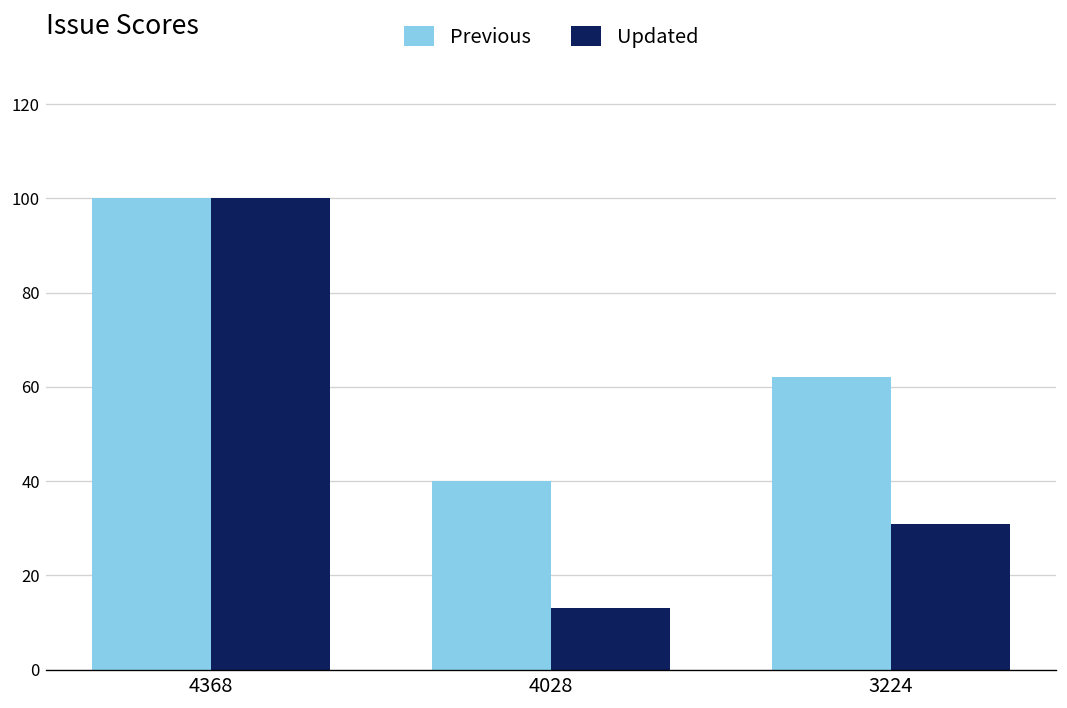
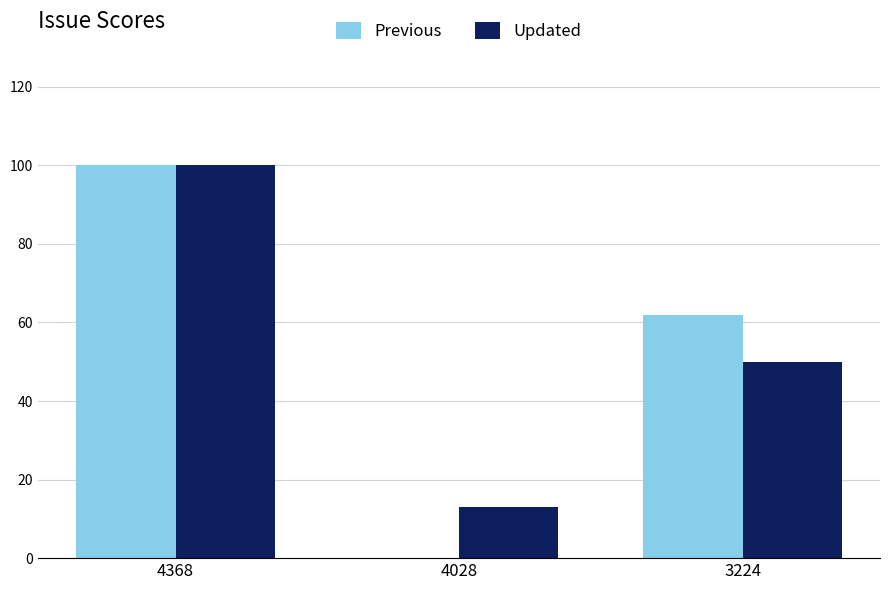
Previous, 4028: 40 -> 0
Updated, 3224: 31 -> 50
